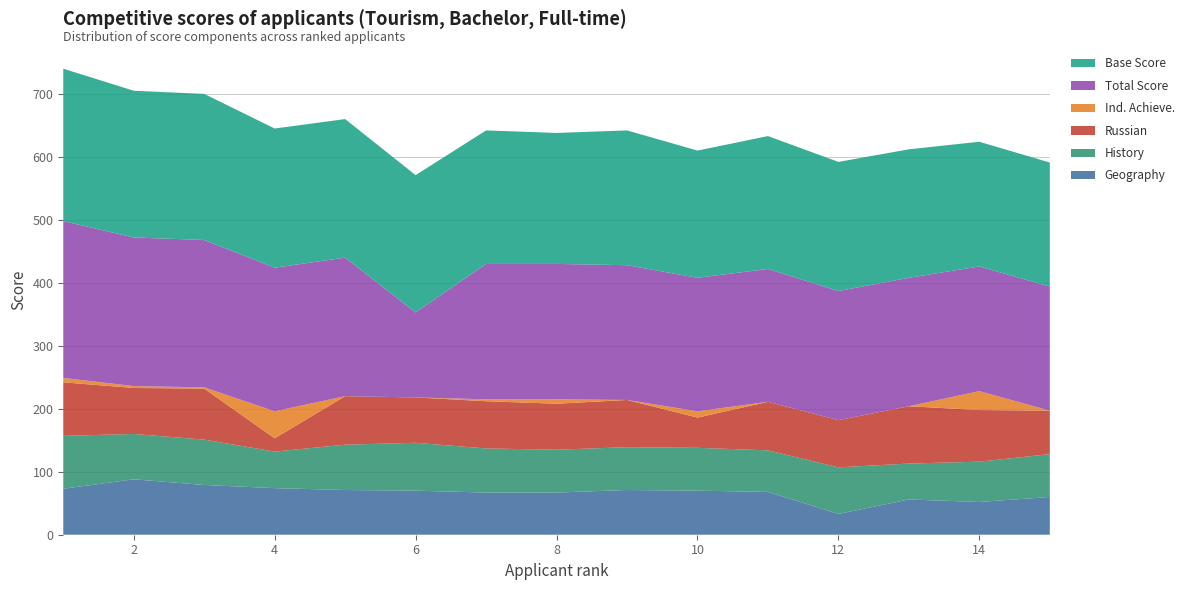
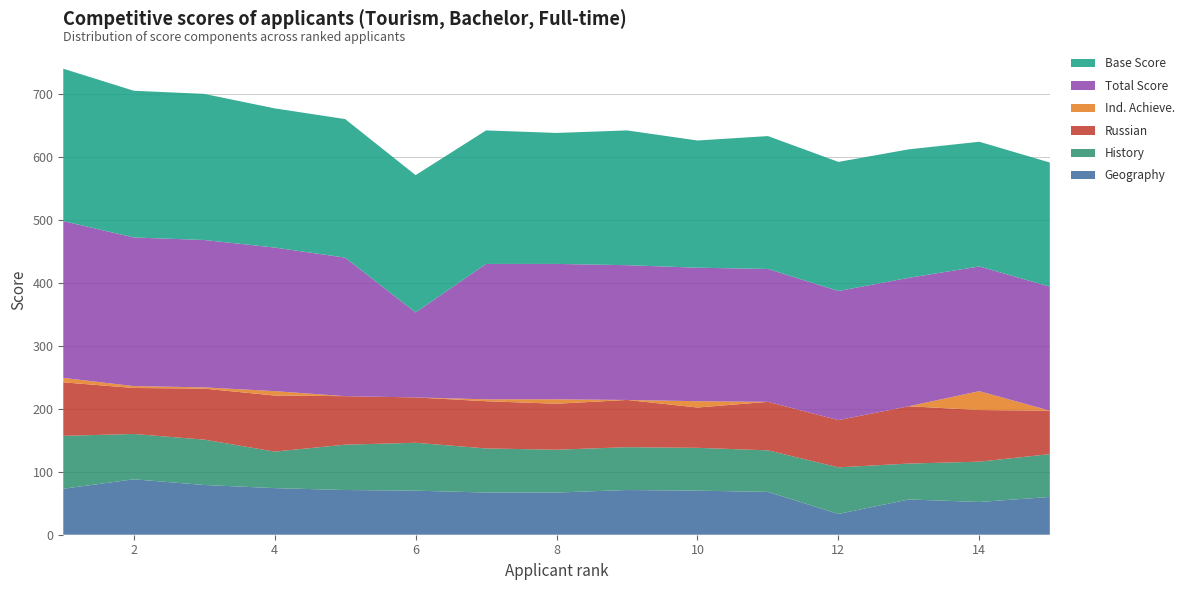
Russian, 4: 20 -> 90
Ind. Achieve., 4: 40 -> 10
Russian, 10: 50 -> 60
